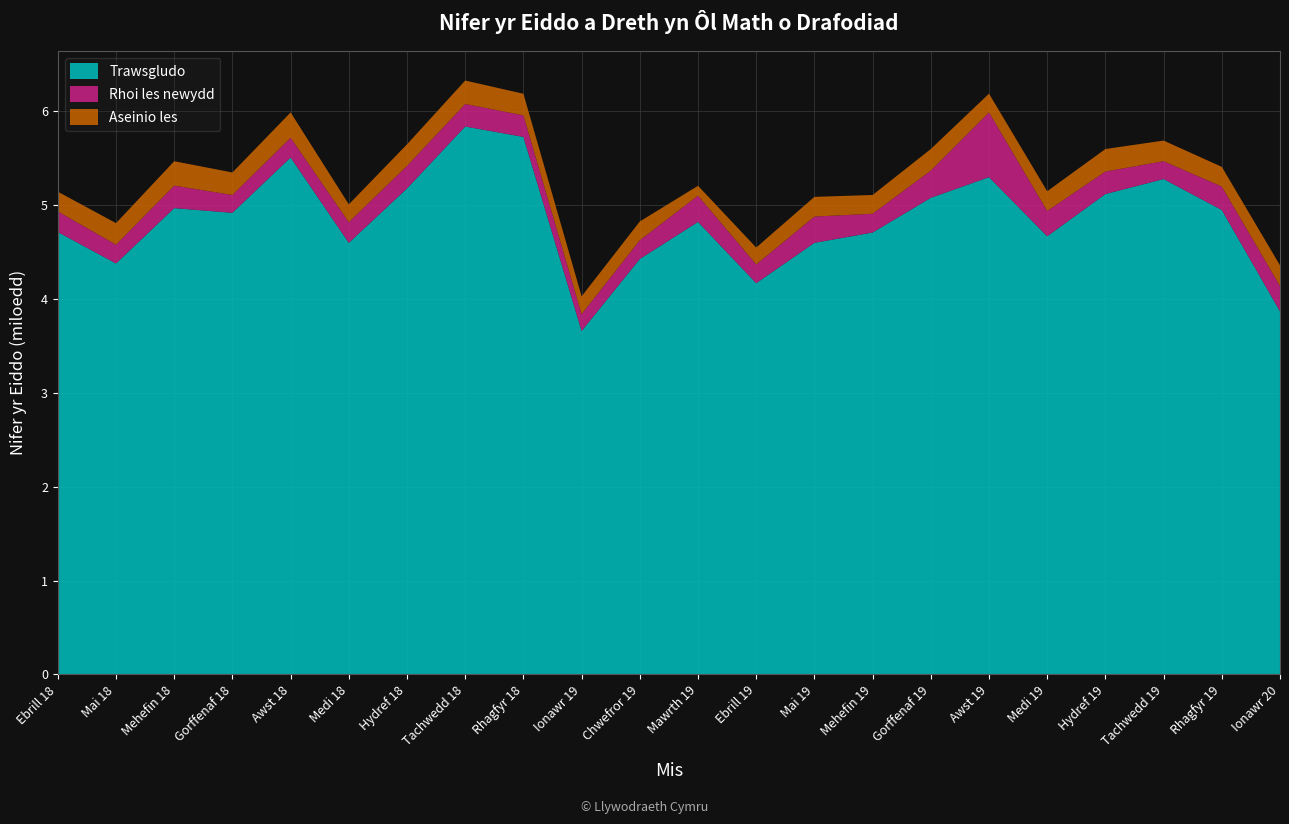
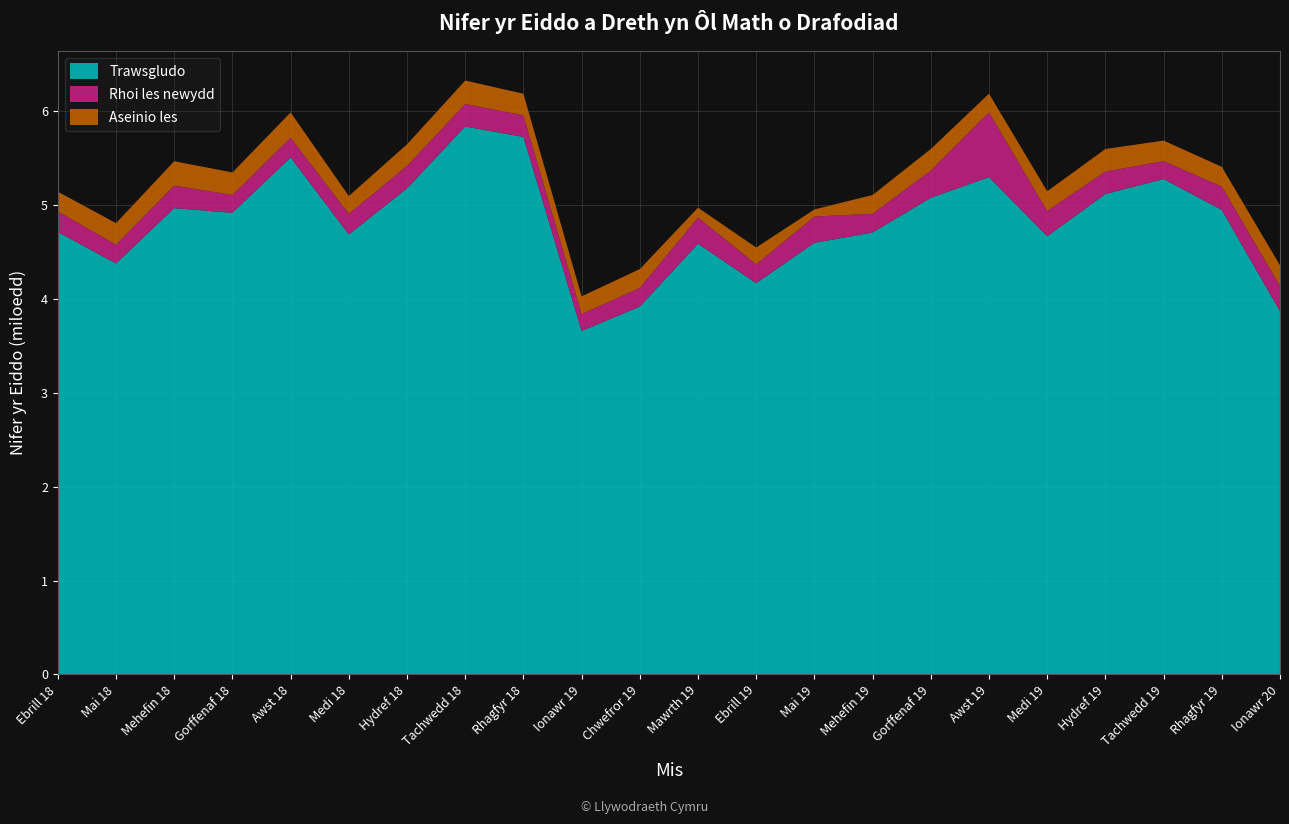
Trawsgludo, Medi 18: 4.6 -> 4.7
Trawsgludo, Chwefror 19: 4.4 -> 3.9
Trawsgludo, Mawrth 19: 4.8 -> 4.6
Aseinio les, Mai 19: 0.2 -> 0.1
